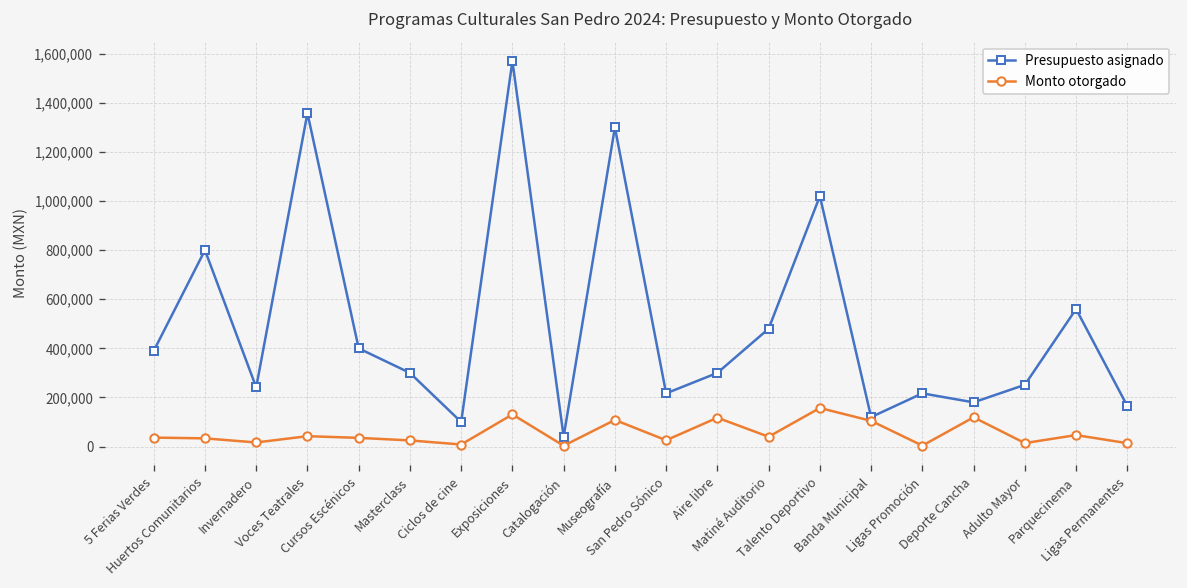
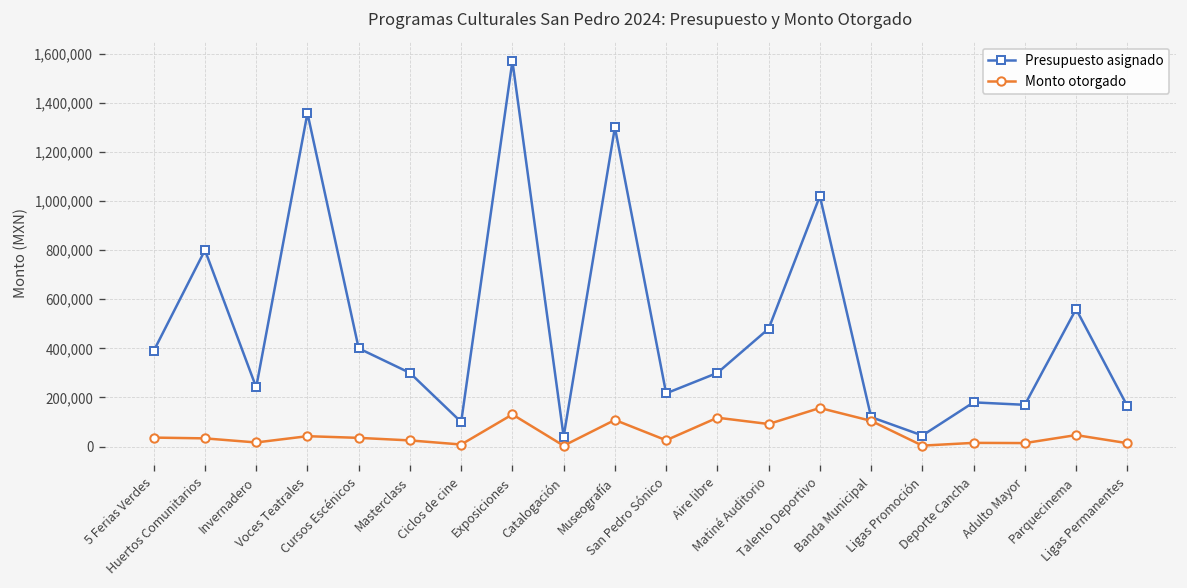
Monto otorgado, Matiné Auditorio: 40,000 -> 90,000
Presupuesto asignado, Ligas Promoción: 220,000 -> 50,000
Monto otorgado, Deporte Cancha: 120,000 -> 20,000
Presupuesto asignado, Adulto Mayor: 250,000 -> 170,000
